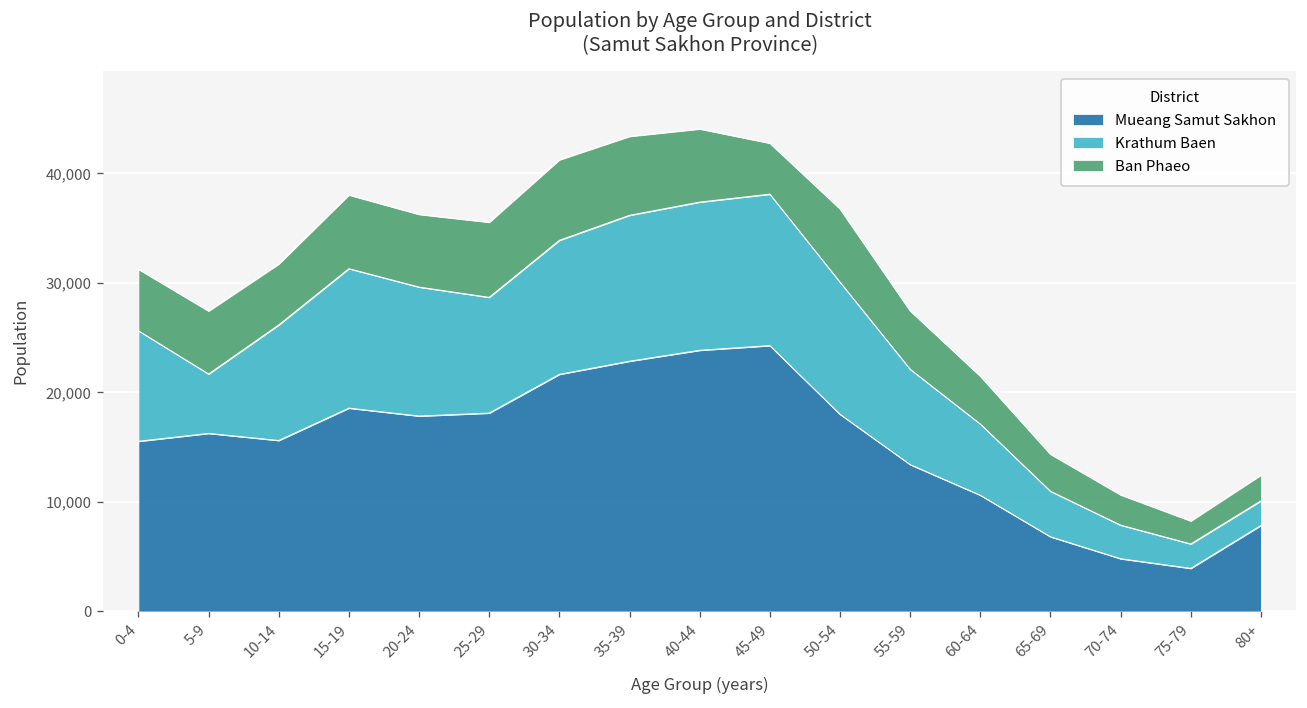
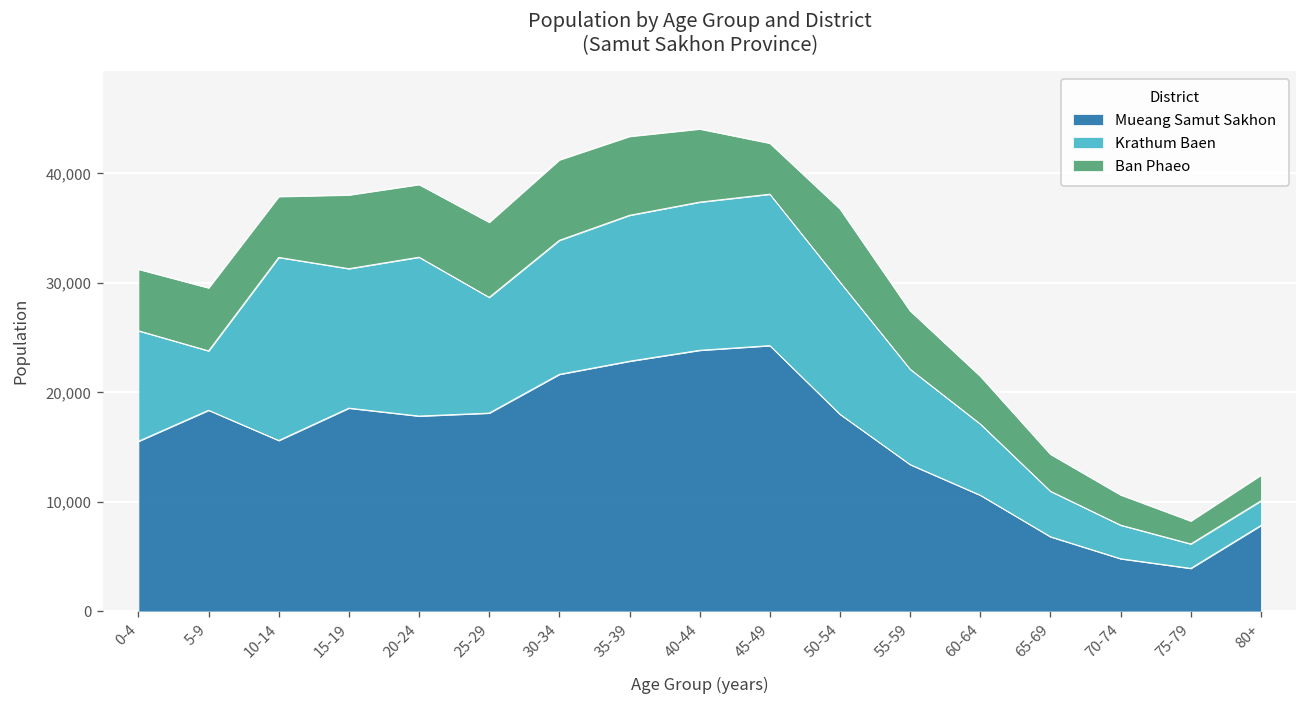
Mueang Samut Sakhon, 5-9: 16,000 -> 18,000
Krathum Baen, 10-14: 11,000 -> 17,000
Krathum Baen, 20-24: 12,000 -> 15,000
